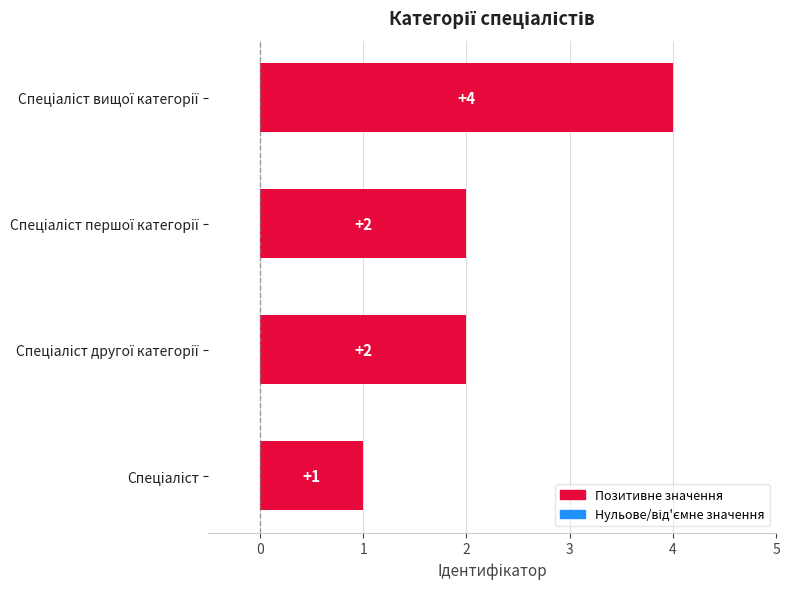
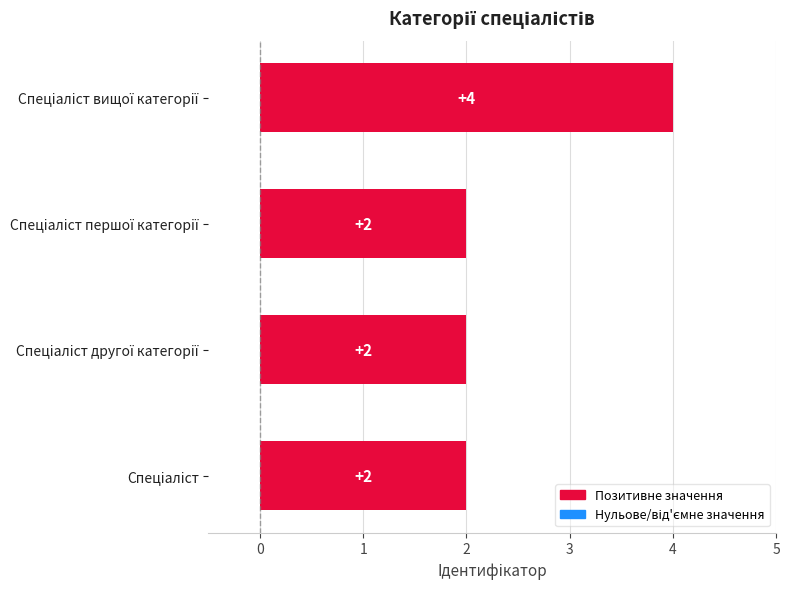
Спеціаліст: +1 -> +2
